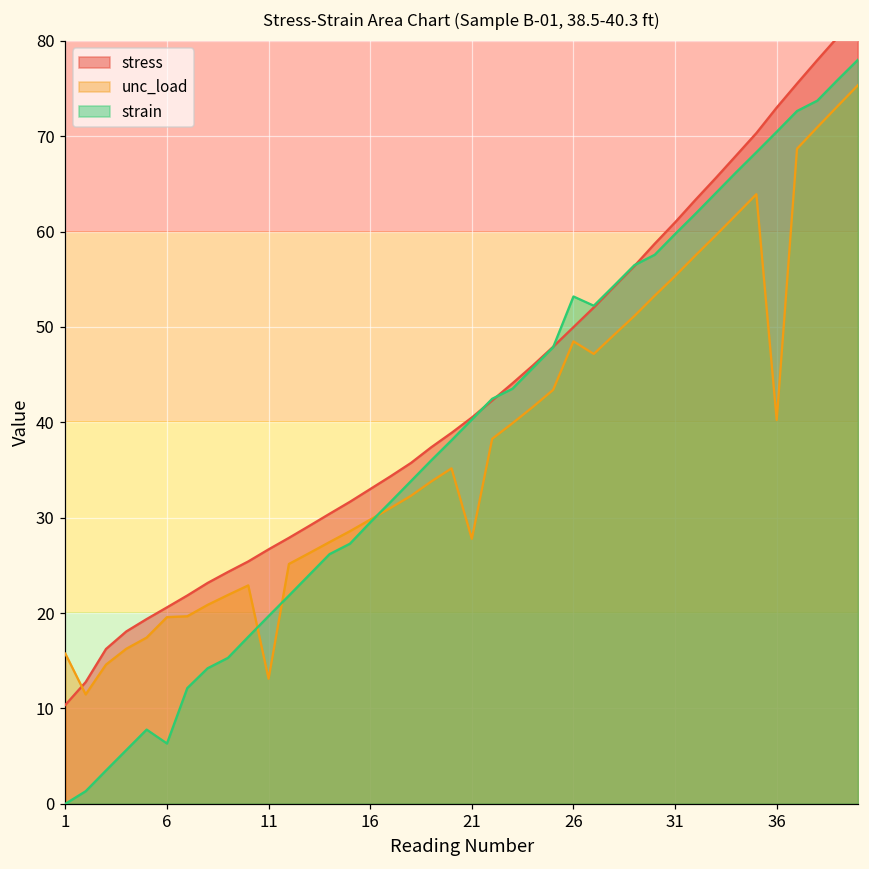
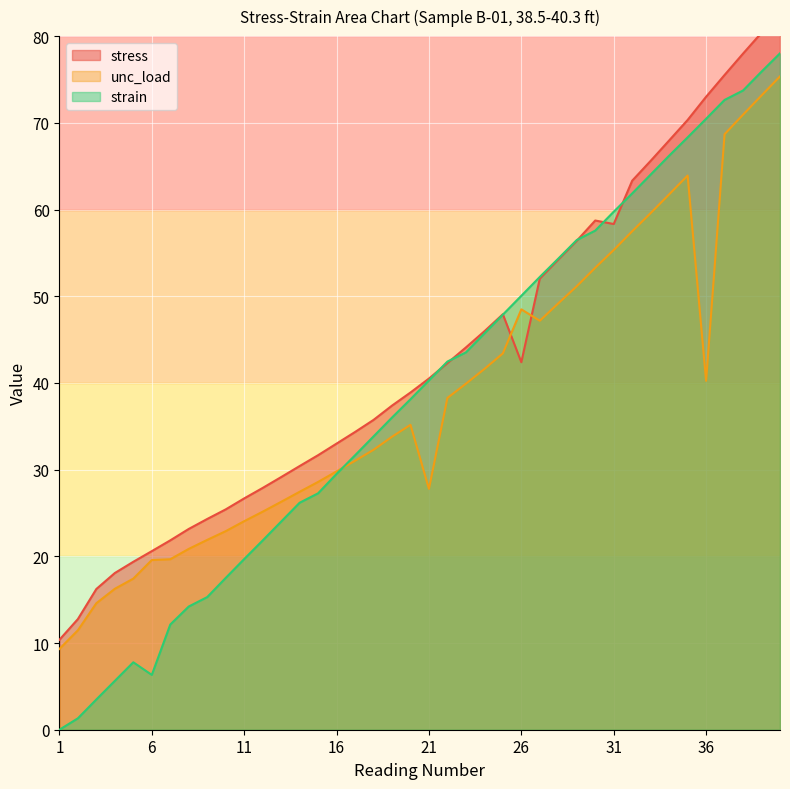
unc_load, 1: 16 -> 9
unc_load, 11: 13 -> 24
stress, 26: 50 -> 42
strain, 26: 53 -> 50
stress, 31: 61 -> 58
